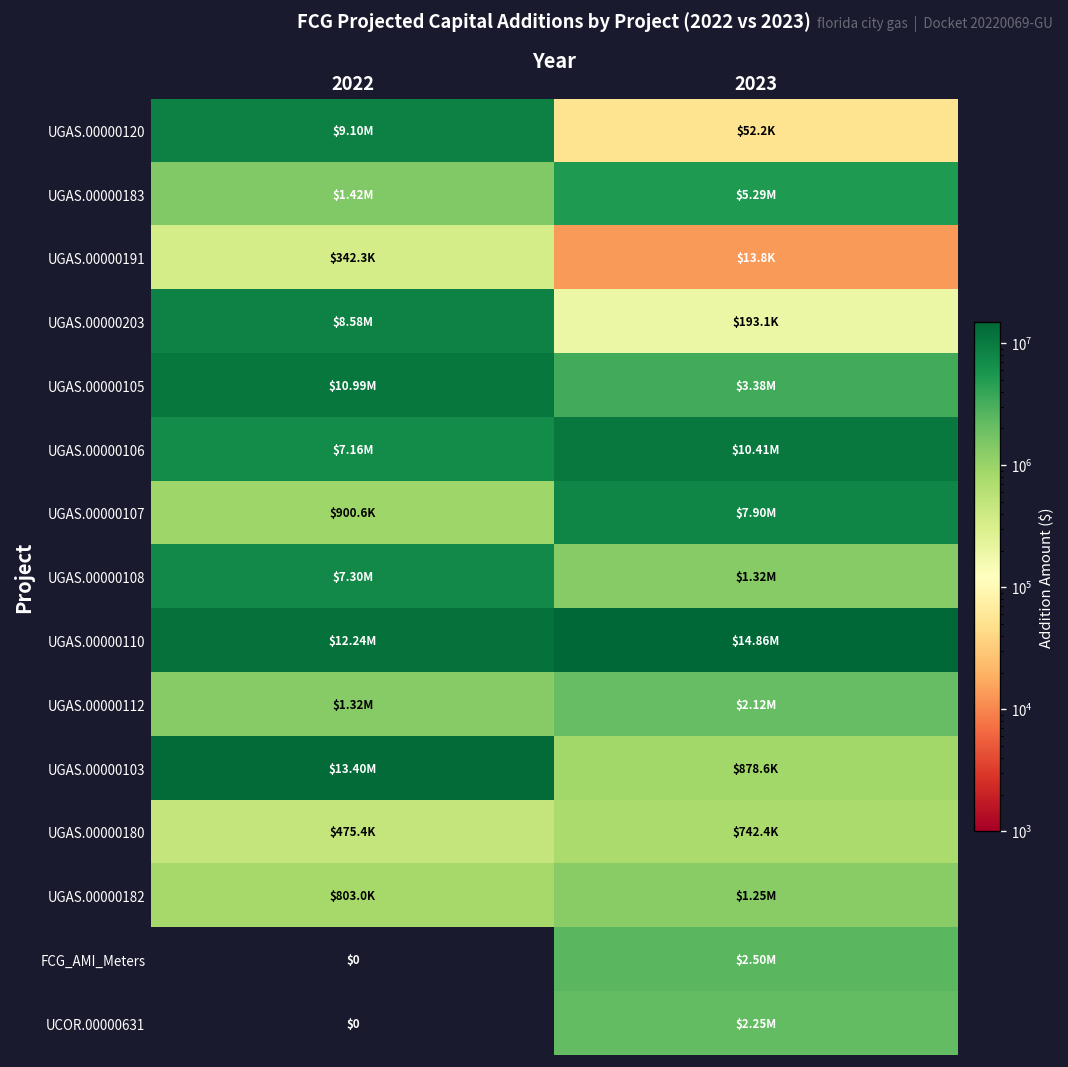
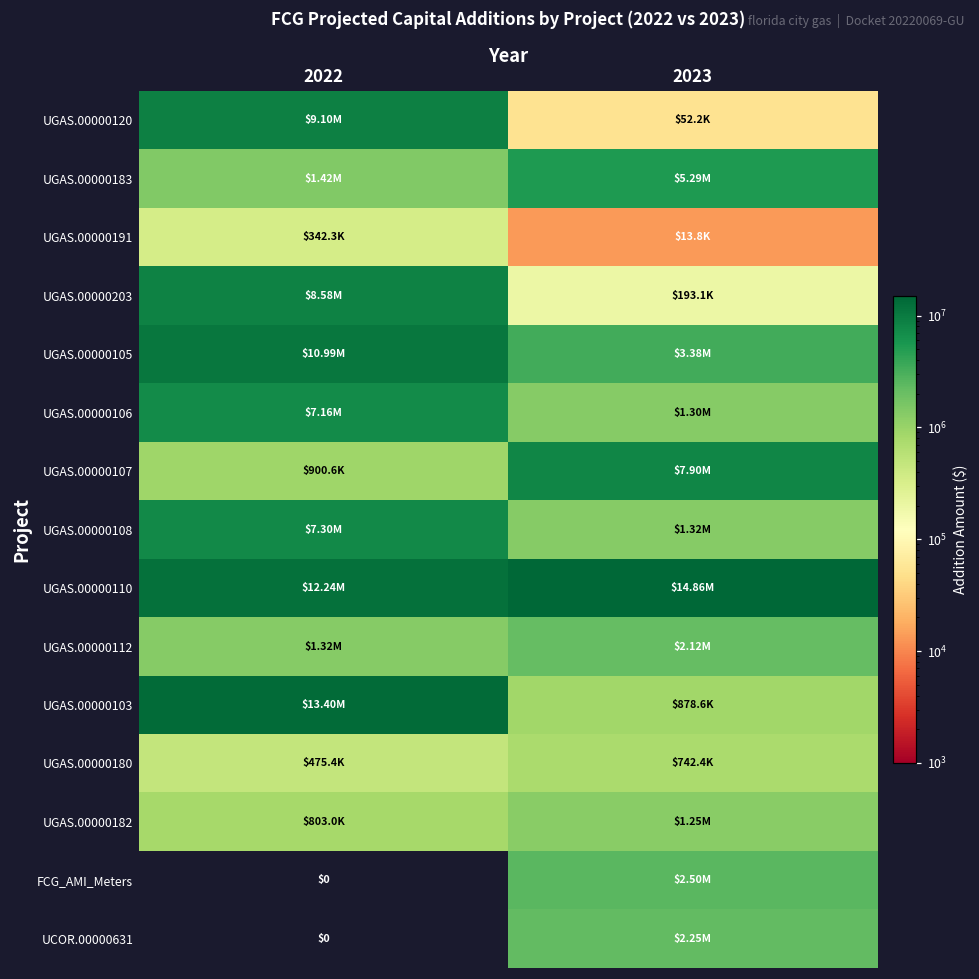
UGAS.00000106, 2023: $10.41M -> $1.30M
